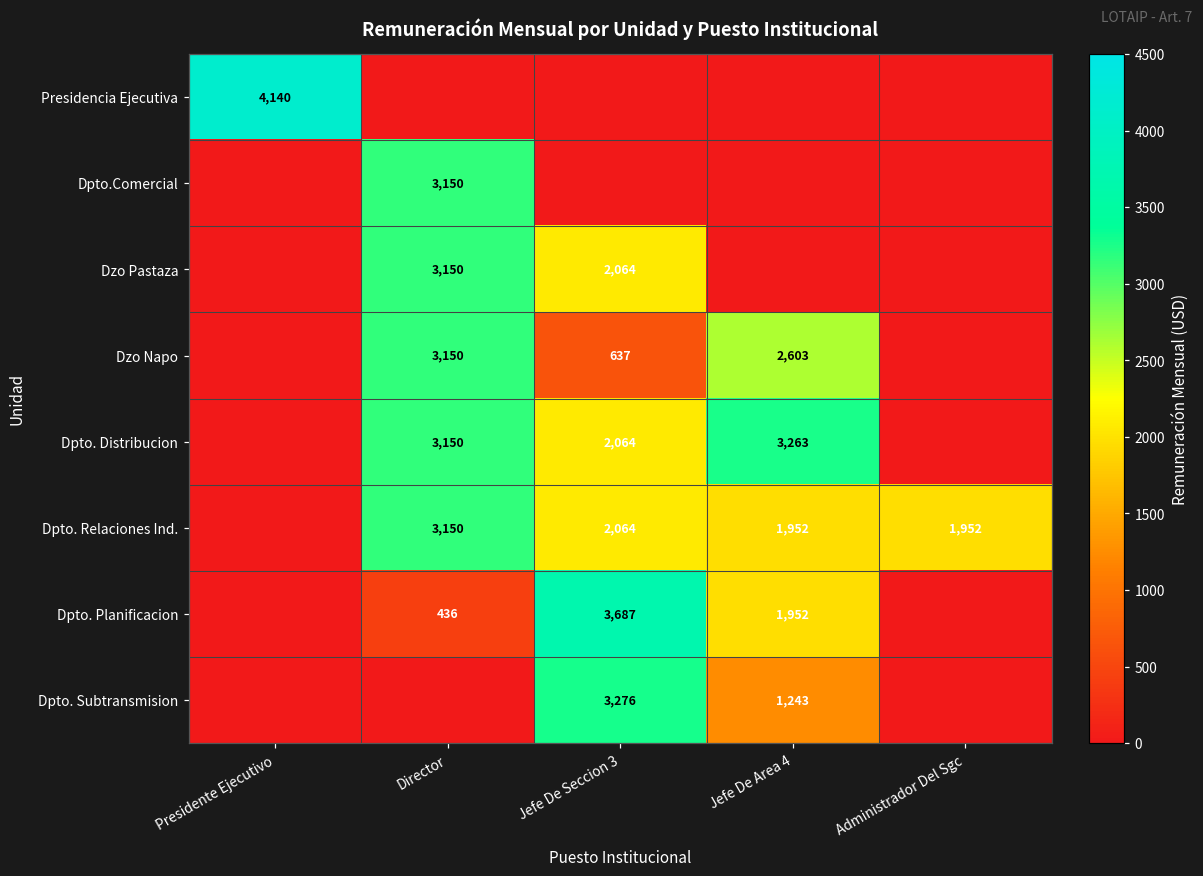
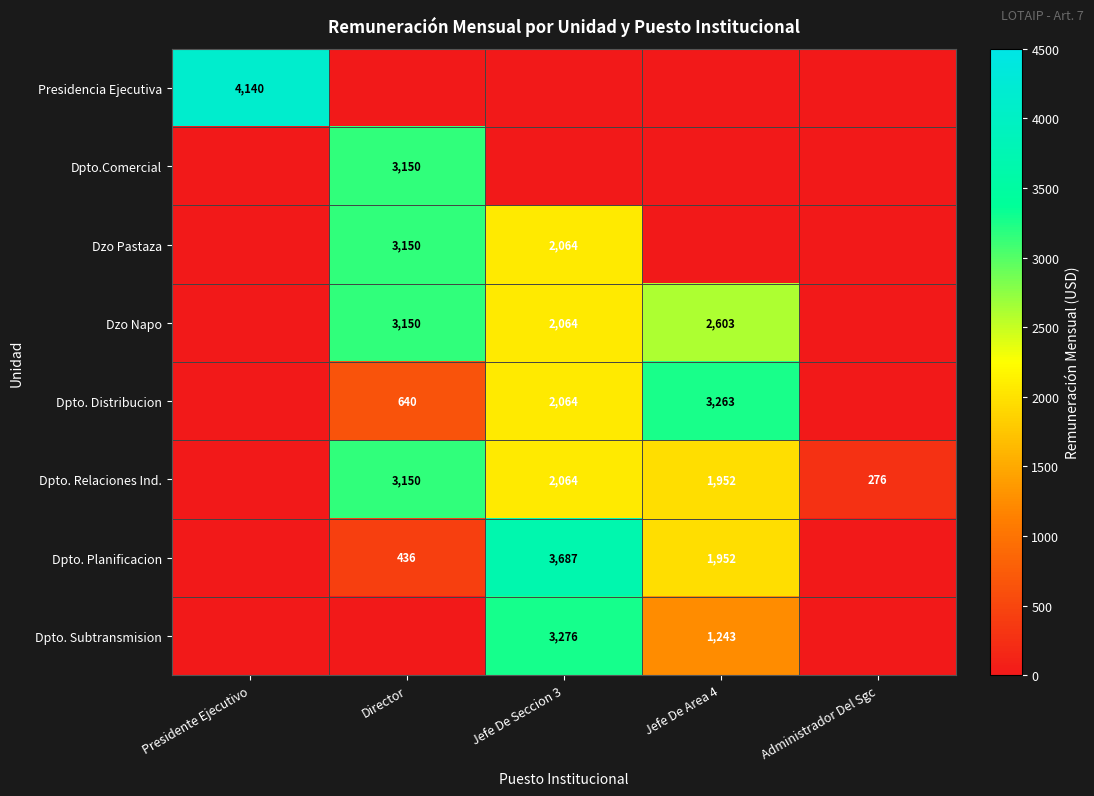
Dzo Napo, Jefe De Seccion 3: 637 -> 2,064
Dpto. Distribucion, Director: 3,150 -> 640
Dpto. Relaciones Ind., Administrador Del Sgc: 1,952 -> 276
